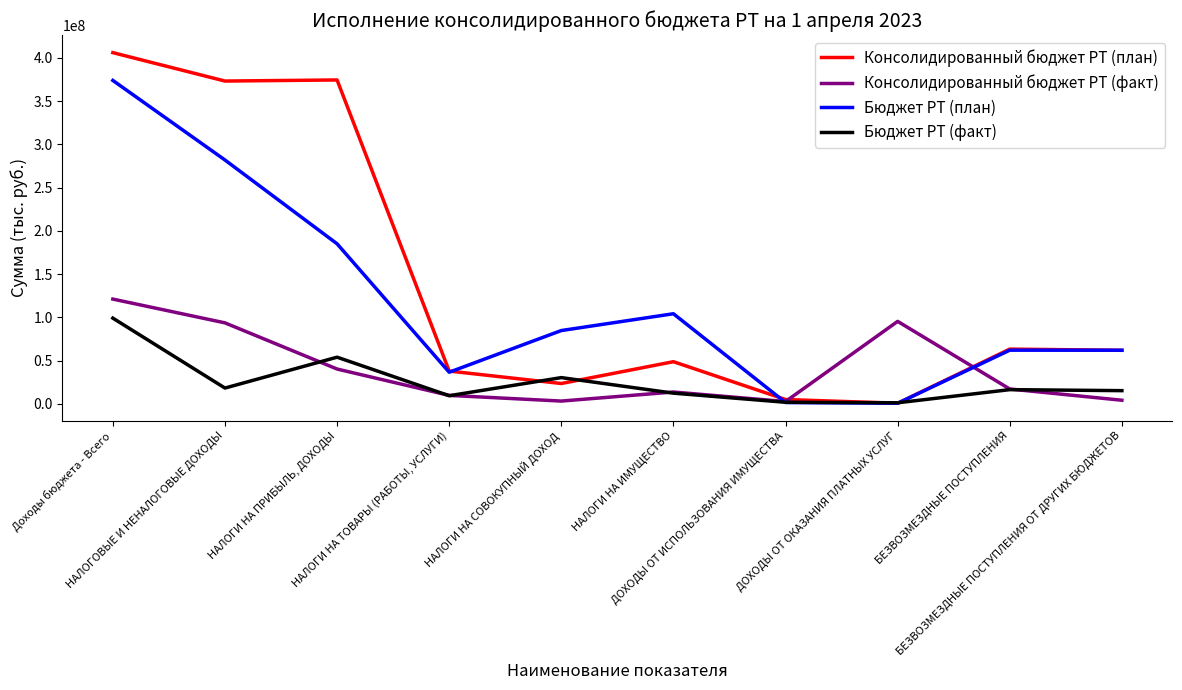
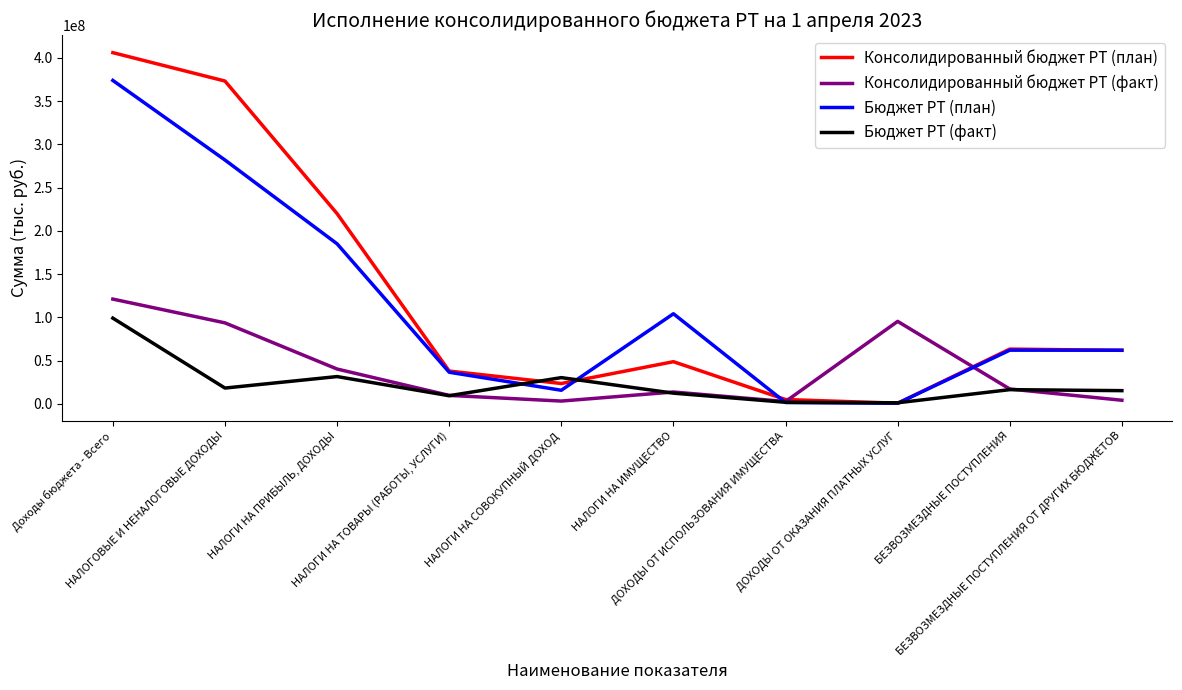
Консолидированный бюджет РТ (план), НАЛОГИ НА ПРИБЫЛЬ, ДОХОДЫ: 370000000 -> 220000000
Бюджет РТ (факт), НАЛОГИ НА ПРИБЫЛЬ, ДОХОДЫ: 50000000 -> 30000000
Бюджет РТ (план), НАЛОГИ НА СОВОКУПНЫЙ ДОХОД: 80000000 -> 20000000
